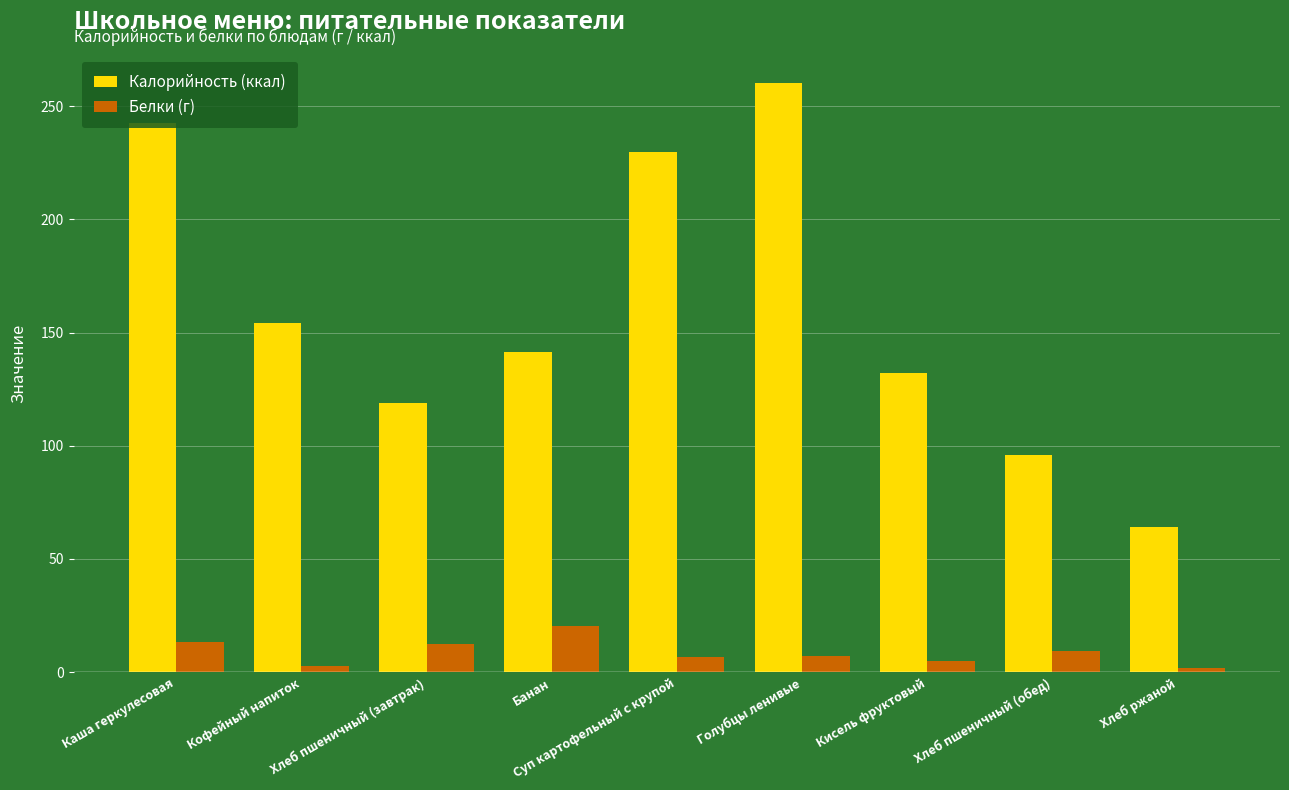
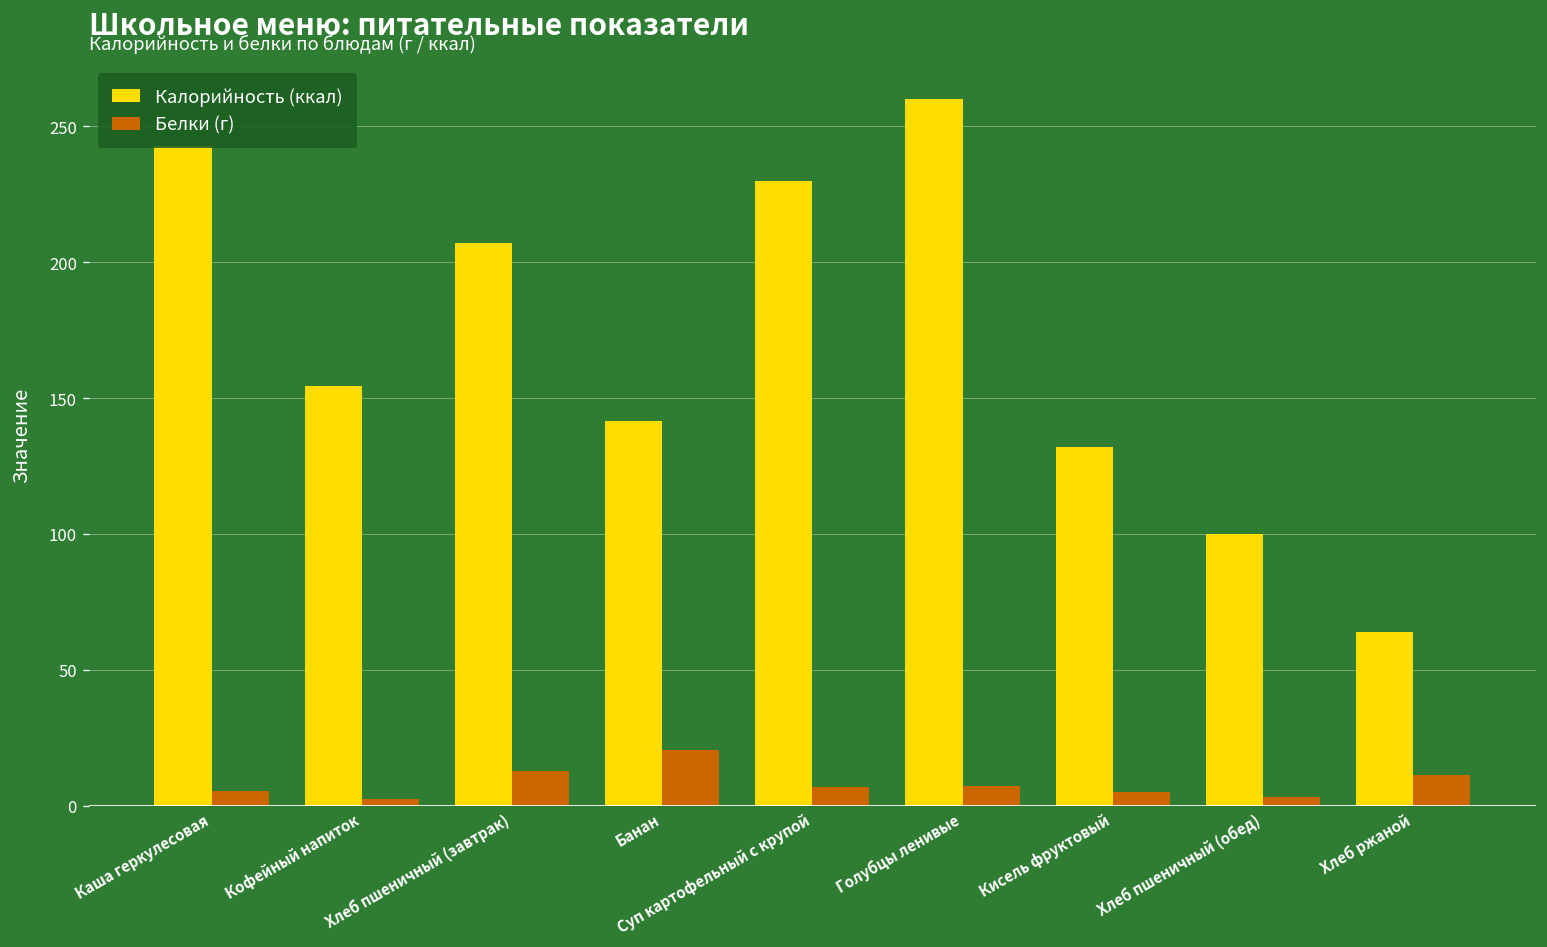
Белки (г), Каша геркулесовая: 13 -> 6
Калорийность (ккал), Хлеб пшеничный (завтрак): 119 -> 207
Калорийность (ккал), Хлеб пшеничный (обед): 96 -> 100
Белки (г), Хлеб пшеничный (обед): 9 -> 3
Белки (г), Хлеб ржаной: 2 -> 11
